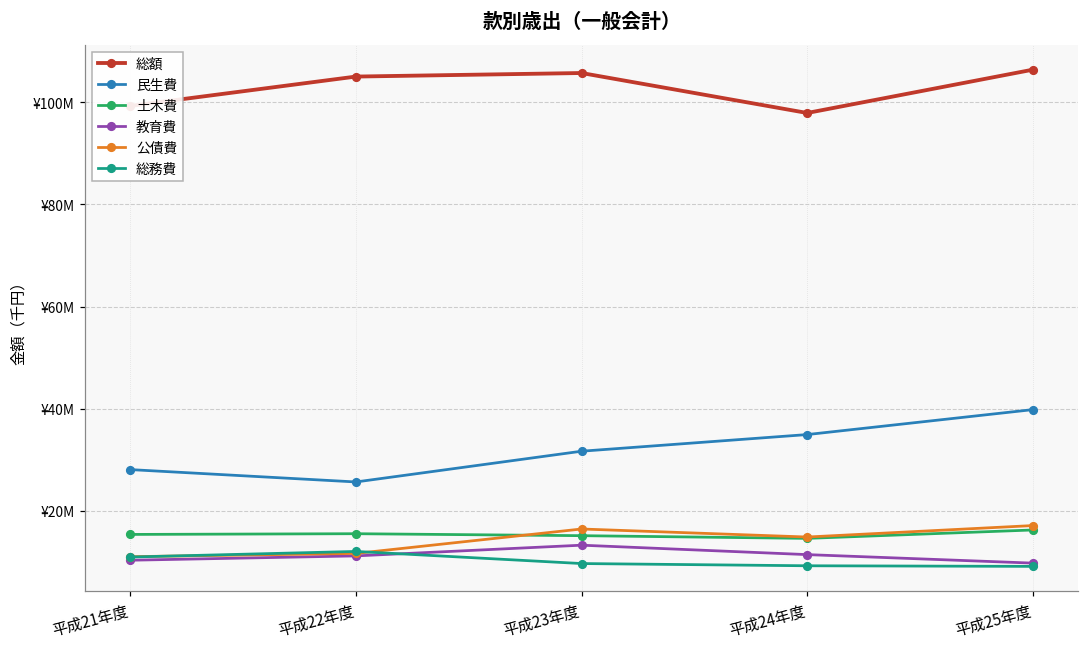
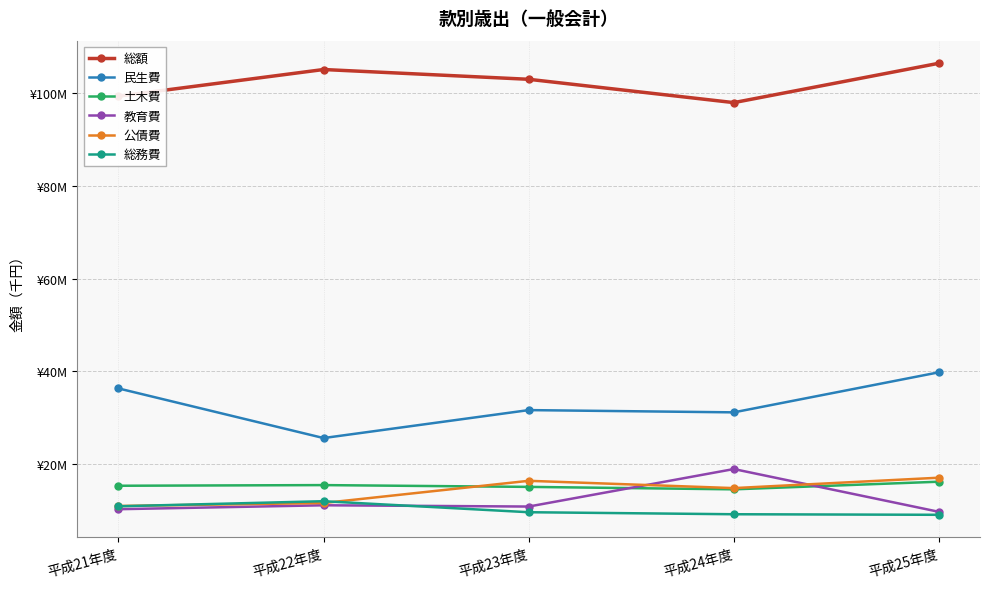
民生費, 平成21年度: ¥28000000 -> ¥36000000
総額, 平成23年度: ¥106000000 -> ¥103000000
教育費, 平成23年度: ¥13000000 -> ¥11000000
民生費, 平成24年度: ¥35000000 -> ¥31000000
教育費, 平成24年度: ¥11000000 -> ¥19000000
